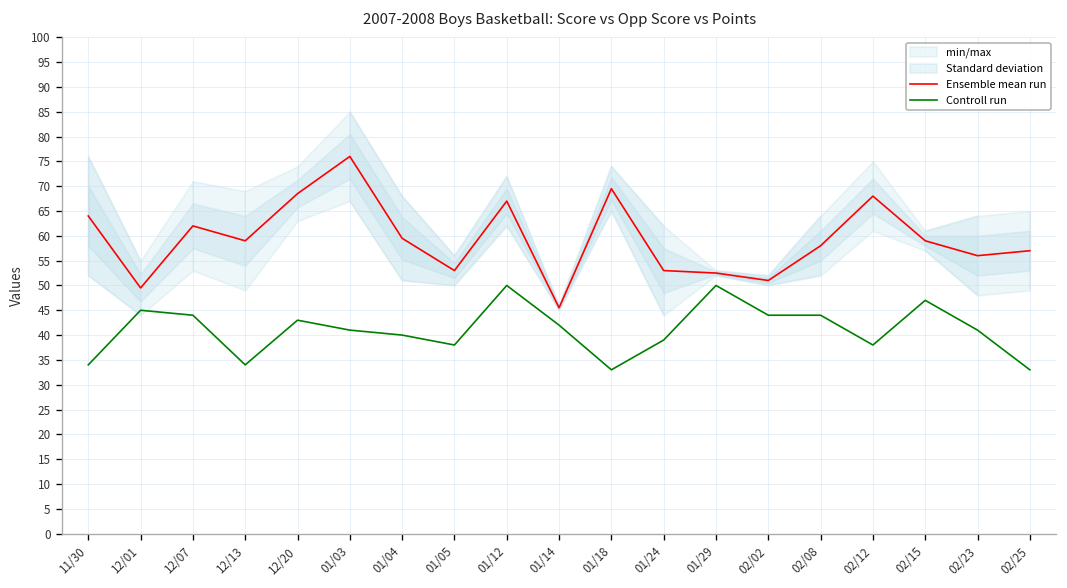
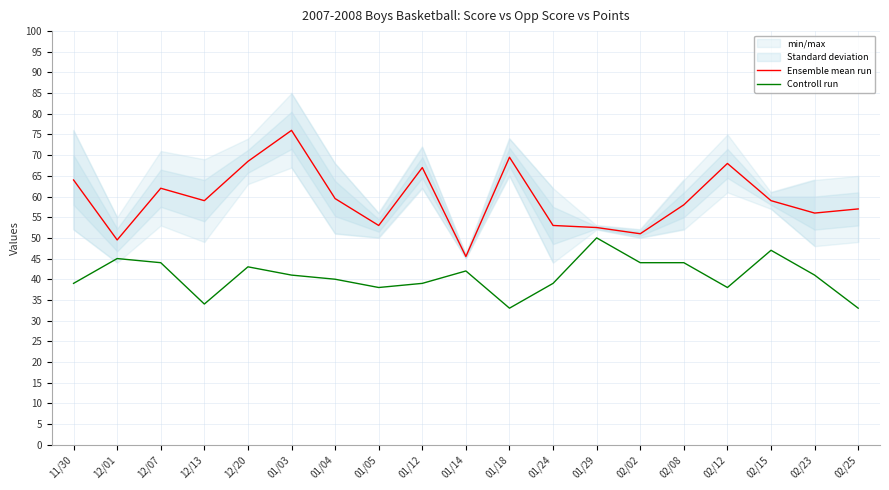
Controll run, 11/30: 34 -> 39
Controll run, 01/12: 50 -> 39
